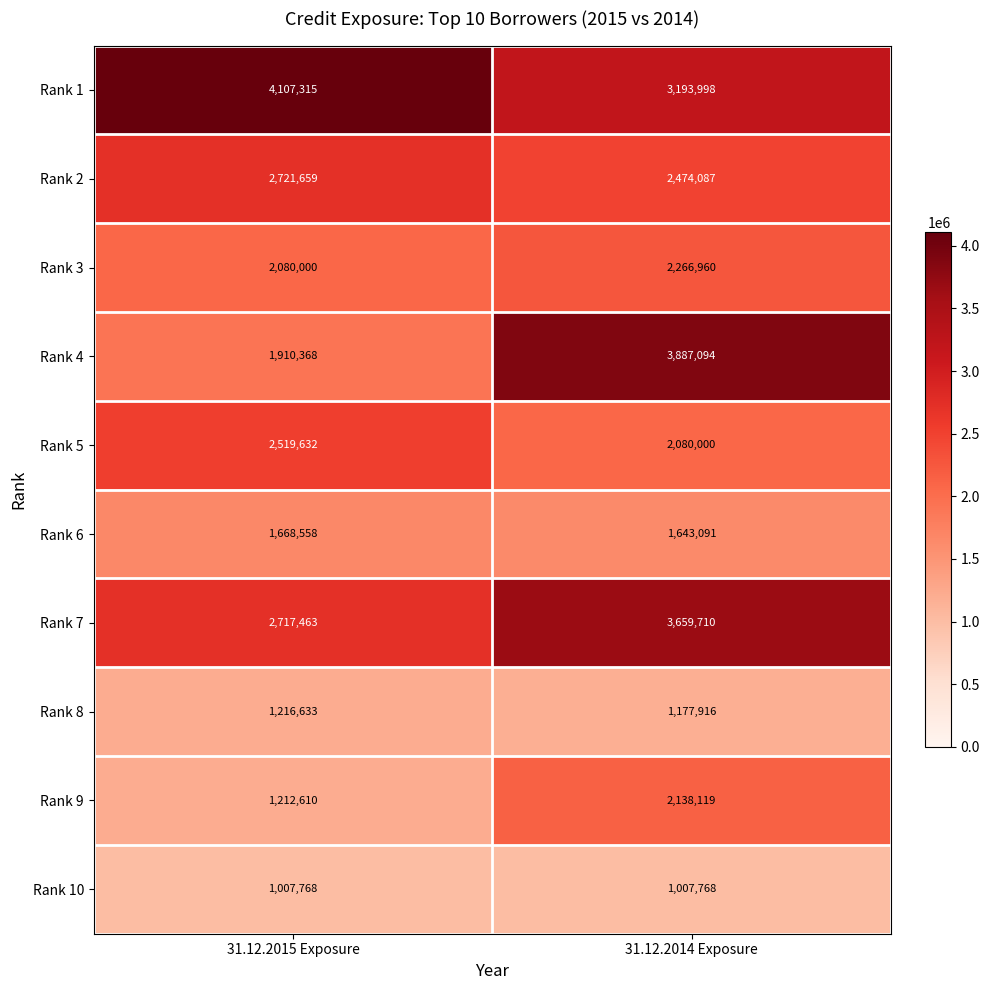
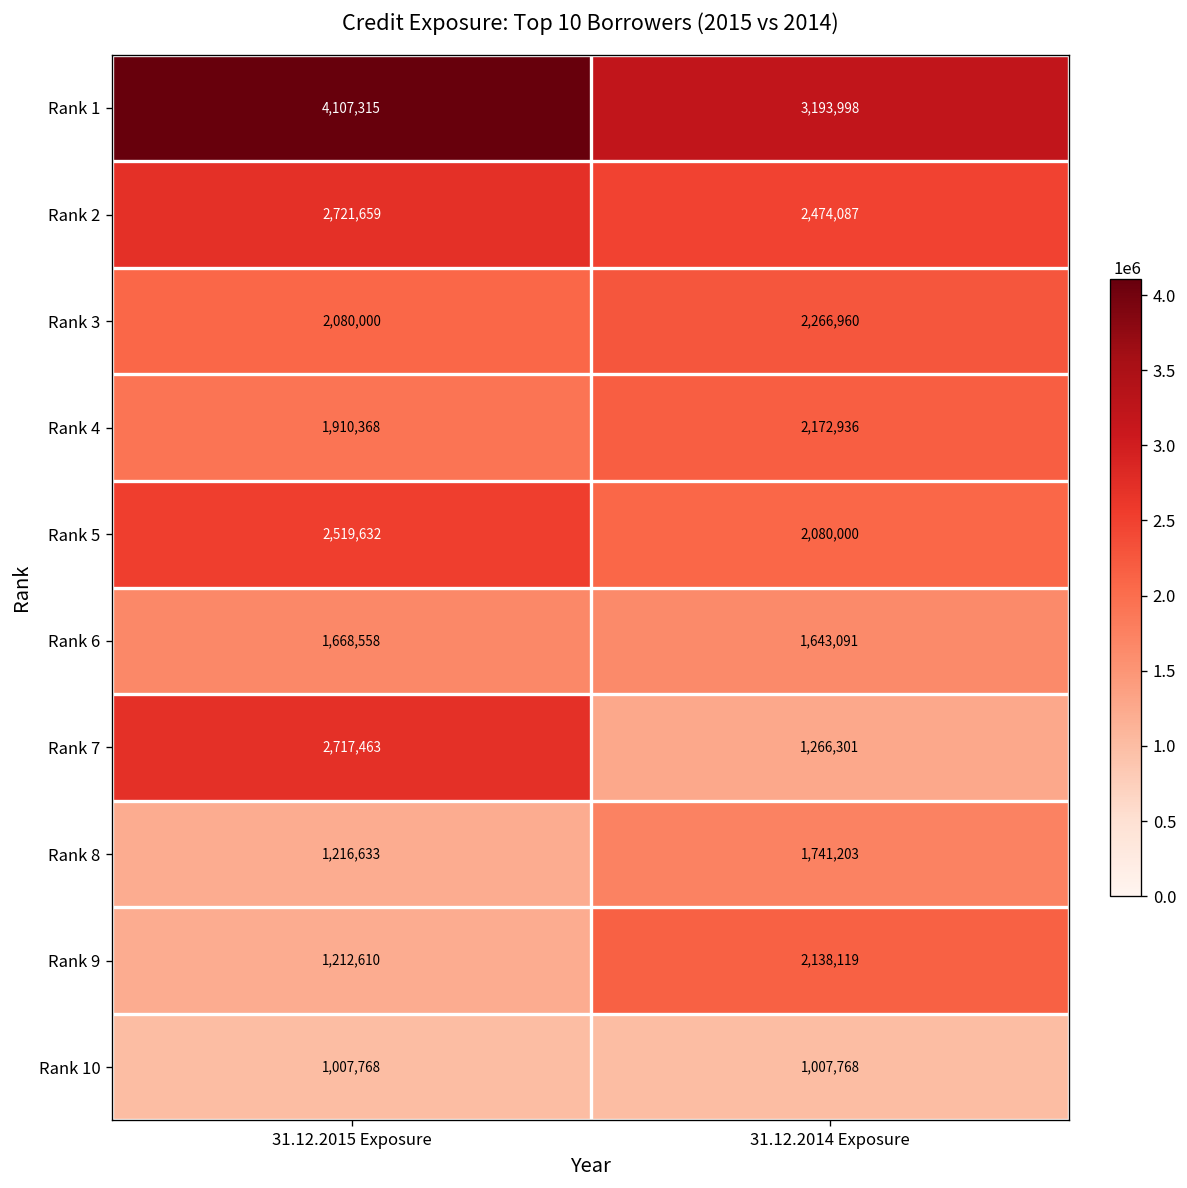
Rank 4, 31.12.2014 Exposure: 3,887,094 -> 2,172,936
Rank 7, 31.12.2014 Exposure: 3,659,710 -> 1,266,301
Rank 8, 31.12.2014 Exposure: 1,177,916 -> 1,741,203
